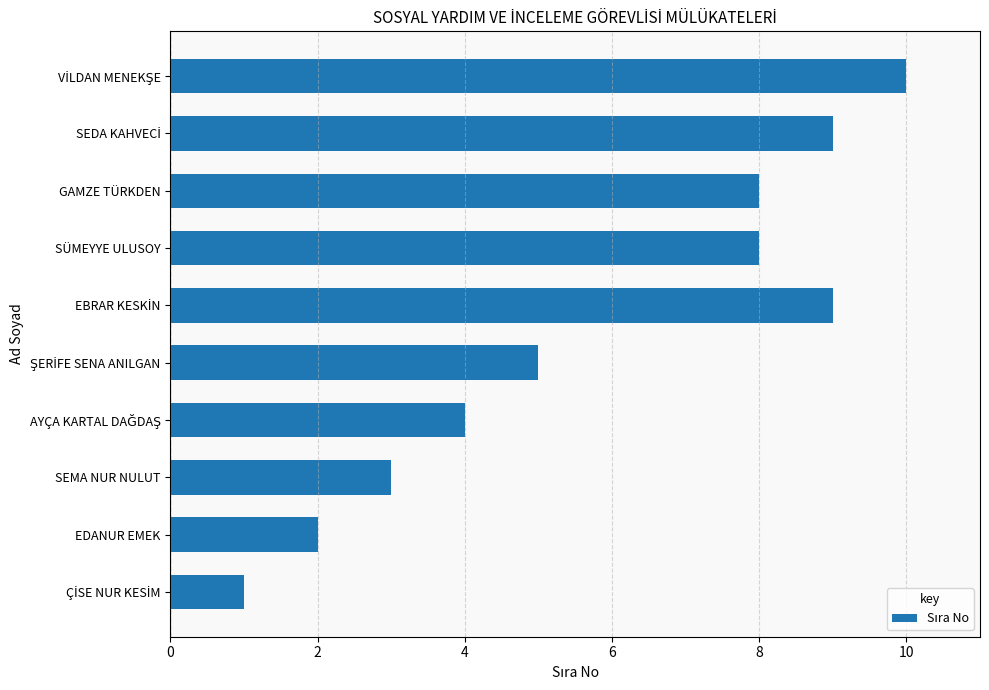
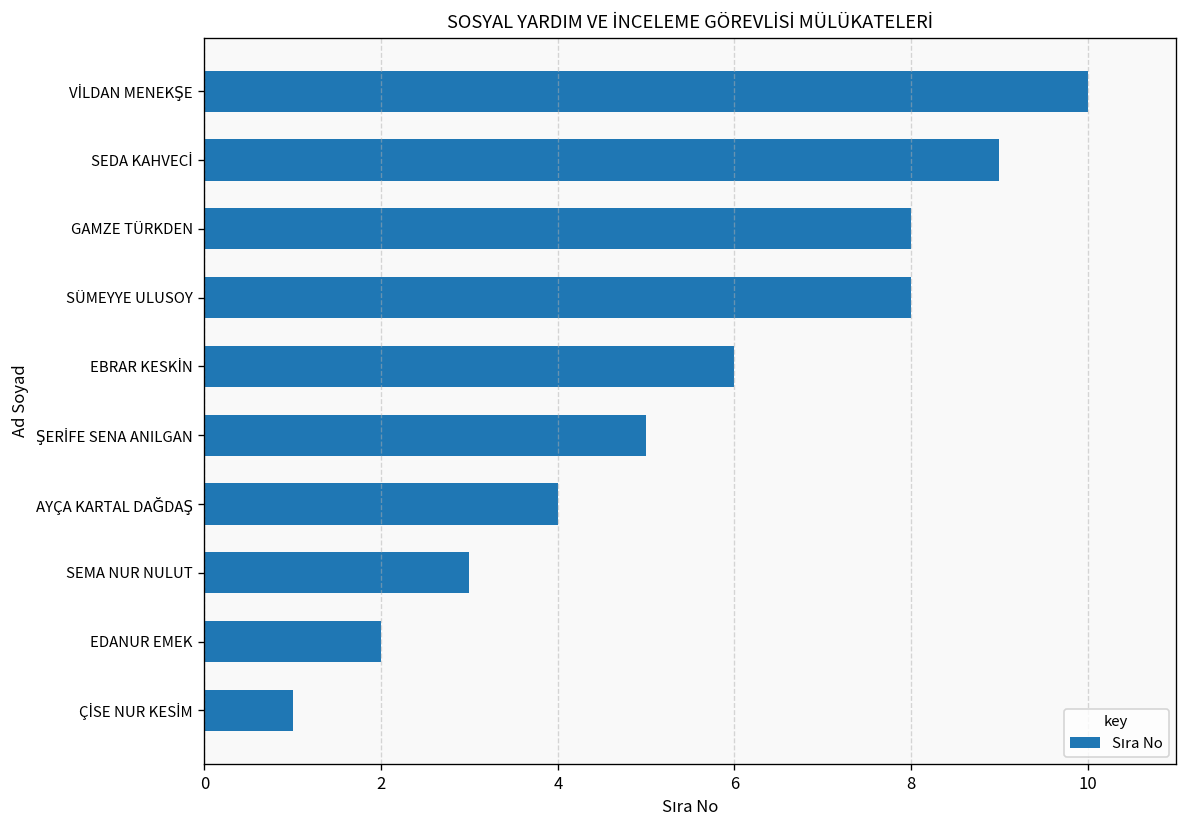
EBRAR KESKİN: 9 -> 6
